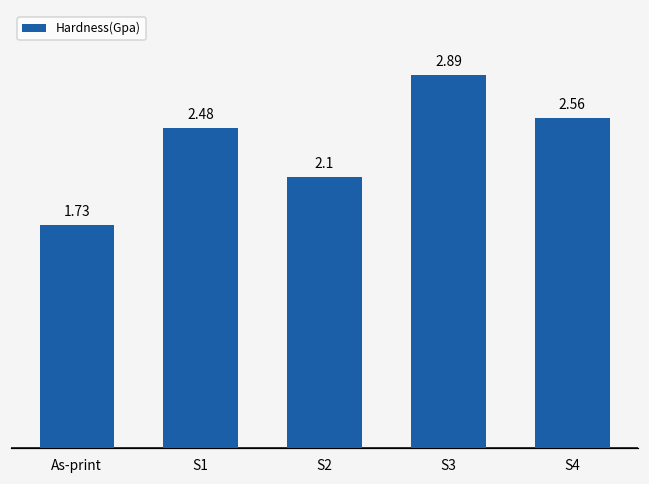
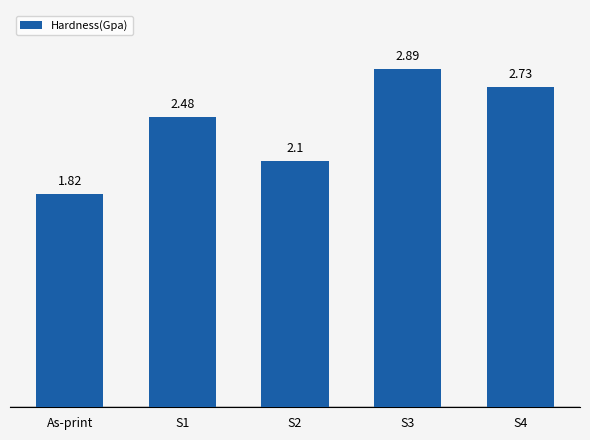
As-print: 1.73 -> 1.82
S4: 2.56 -> 2.73
